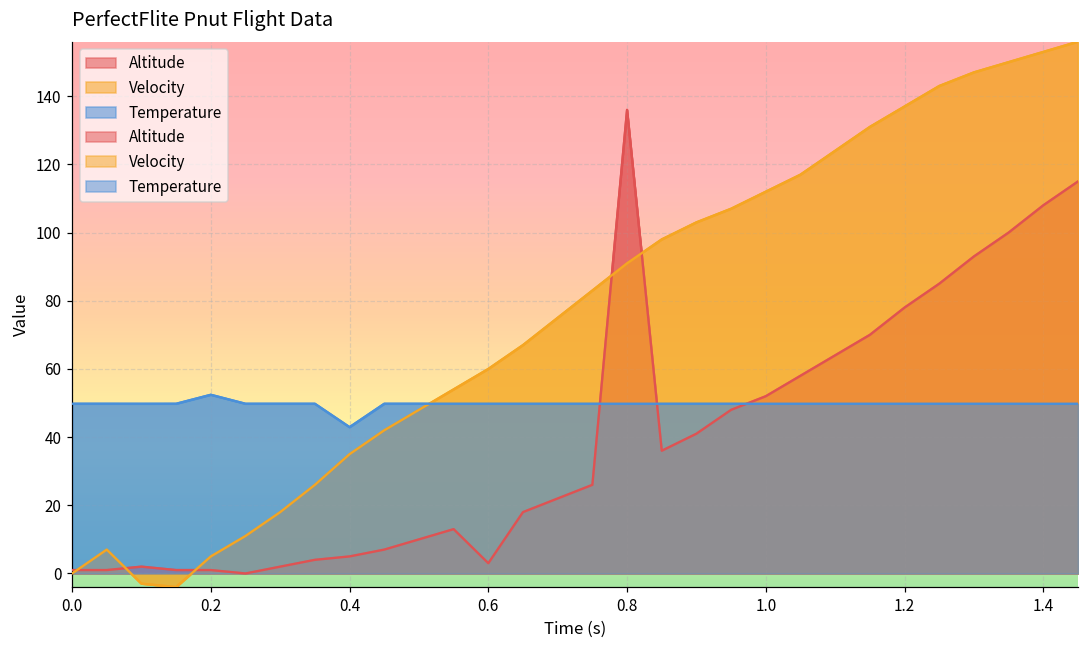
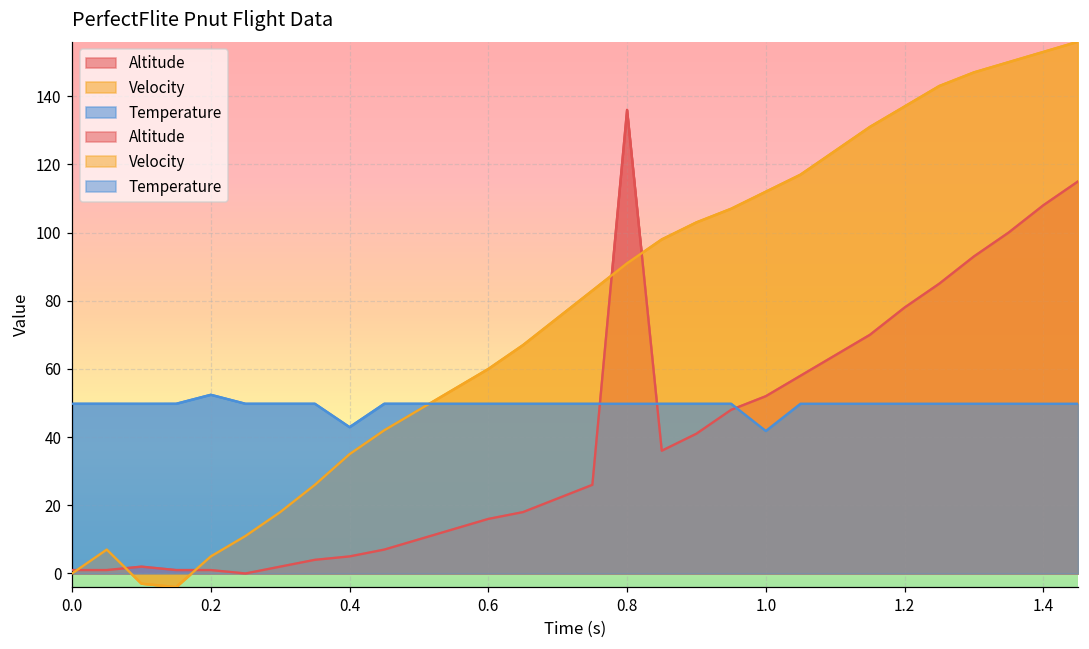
Altitude, 0.6: 3 -> 16
Temperature, 1.0: 50 -> 42
